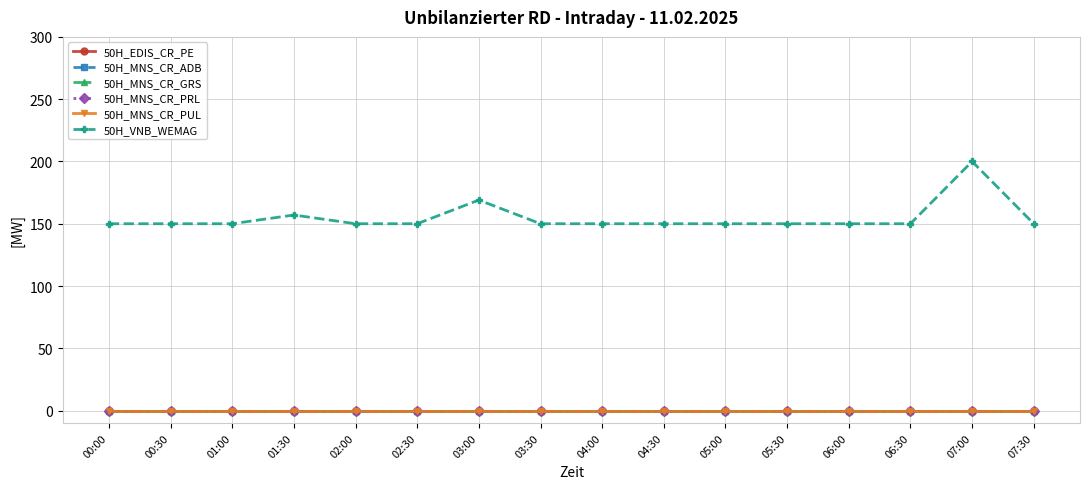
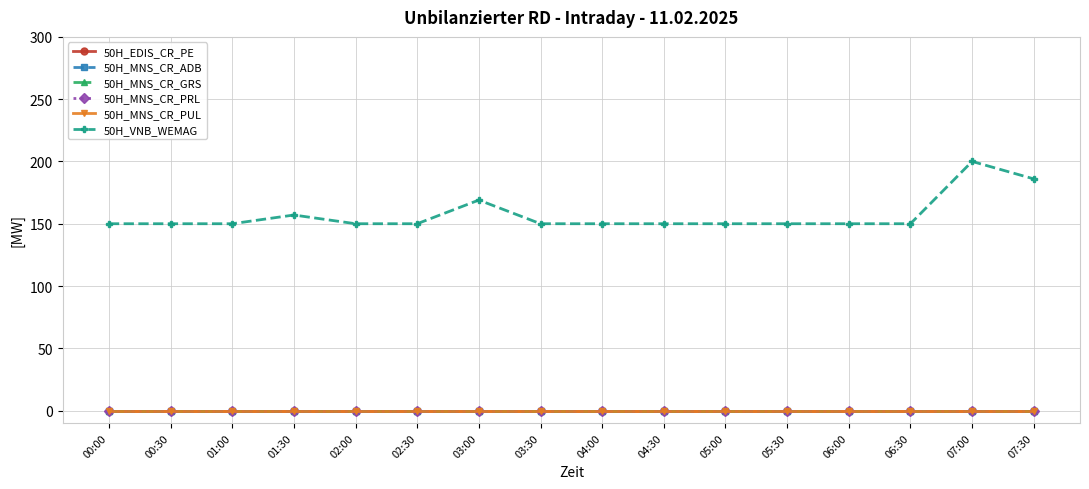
50H_VNB_WEMAG, 07:30: 150 -> 186
